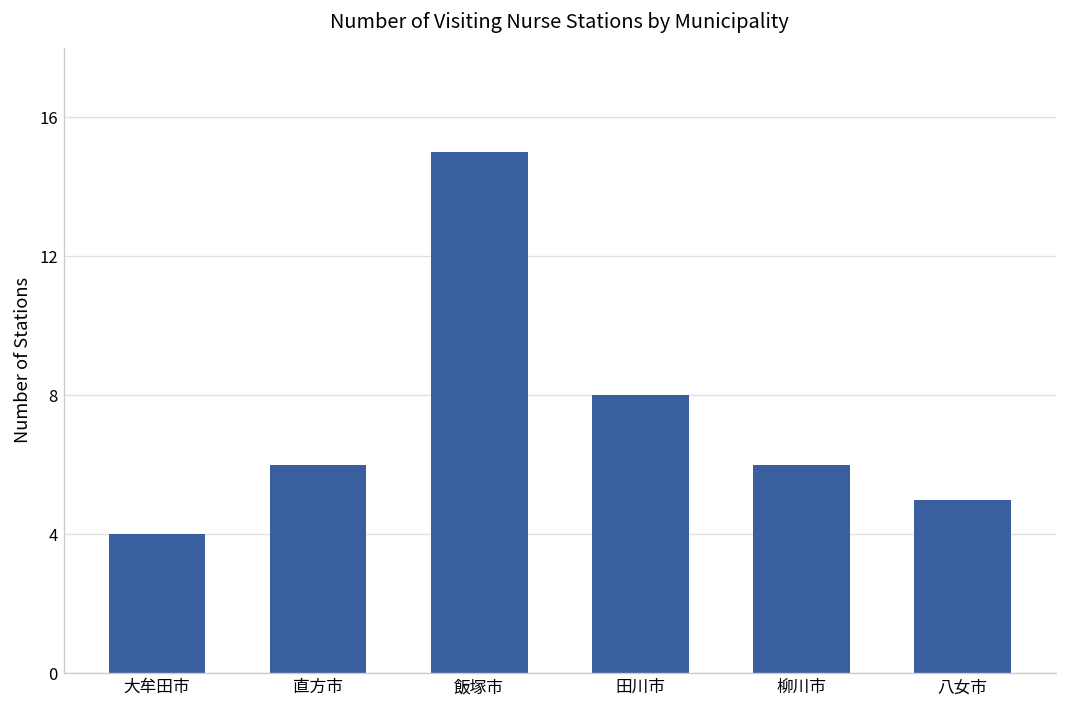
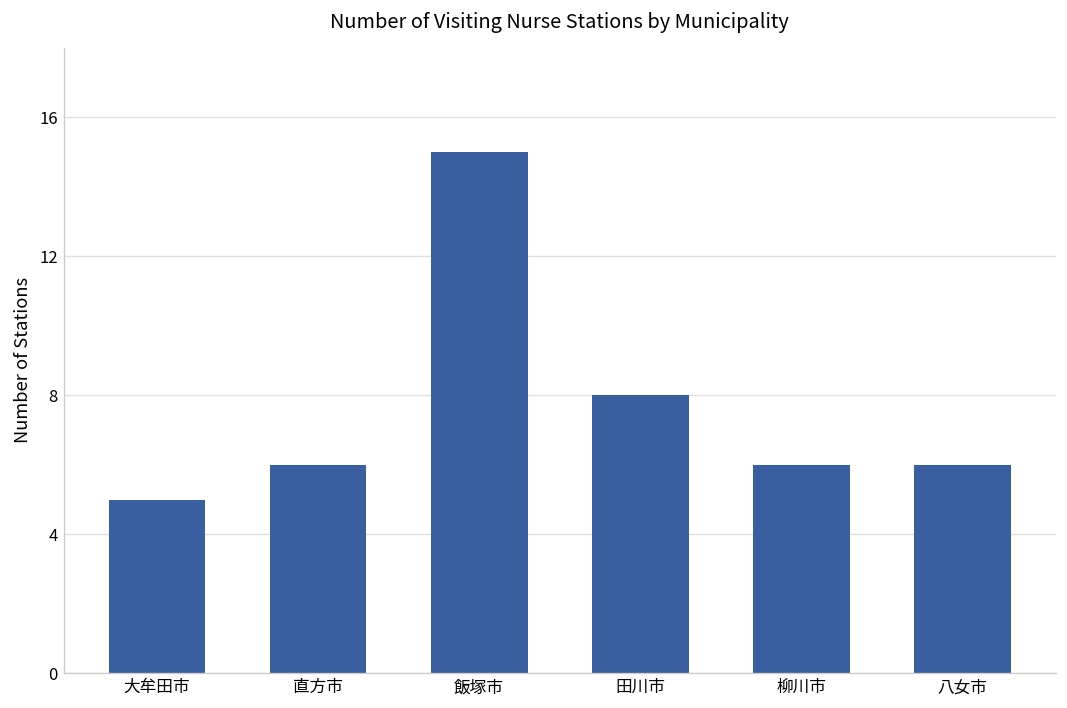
大牟田市: 4 -> 5
八女市: 5 -> 6
